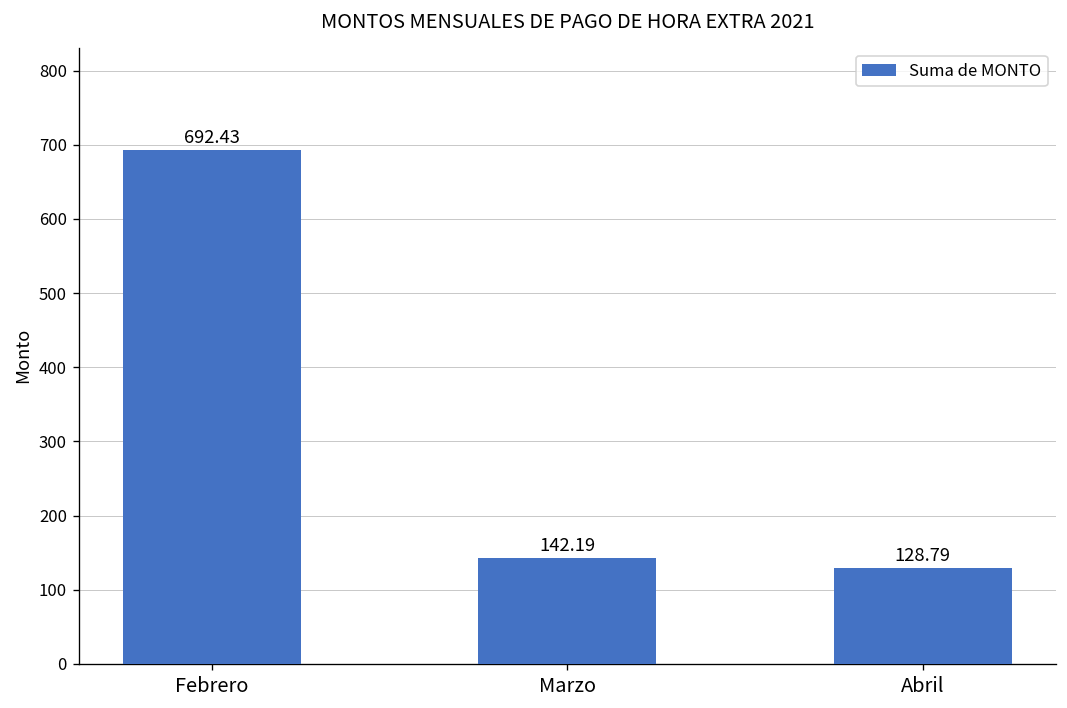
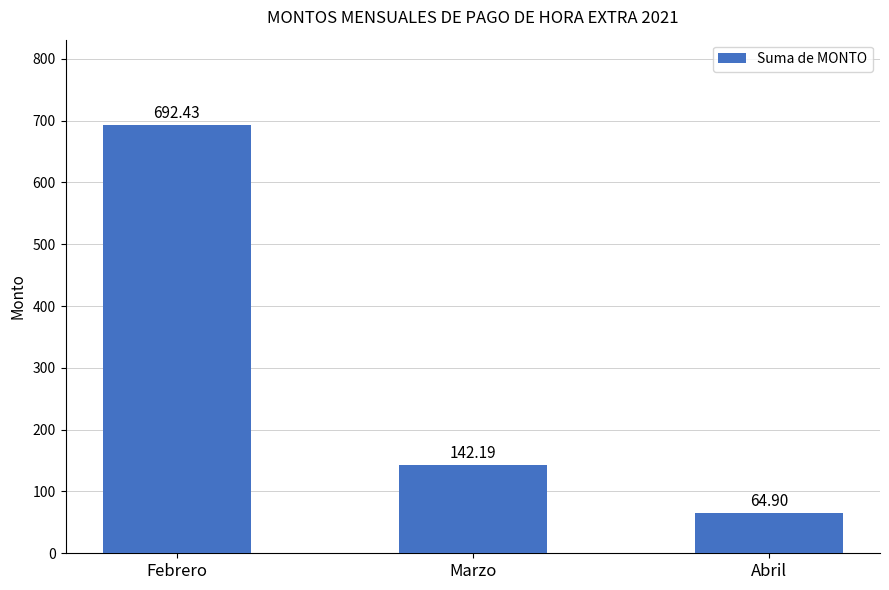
Abril: 128.79 -> 64.90
